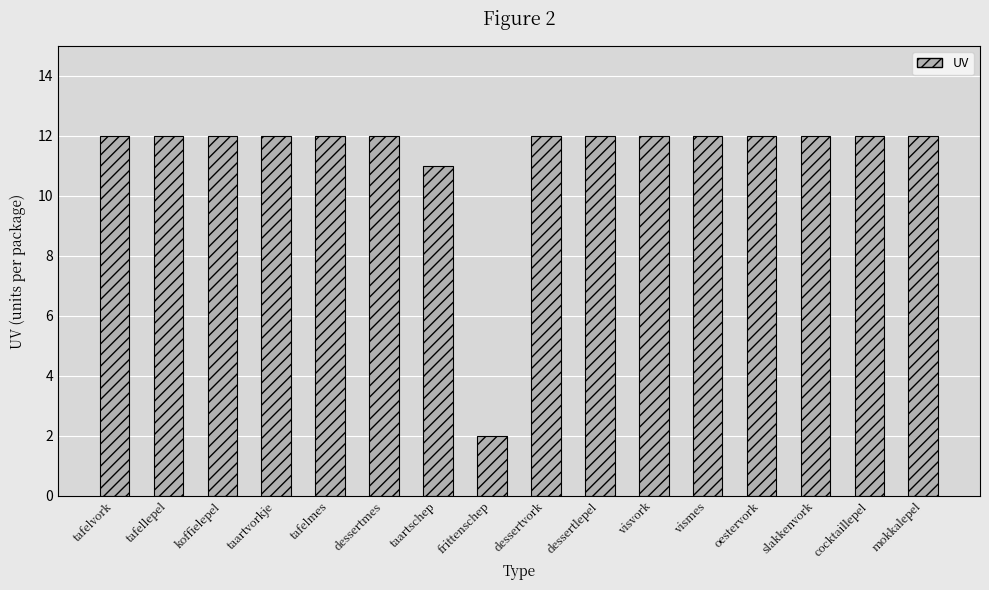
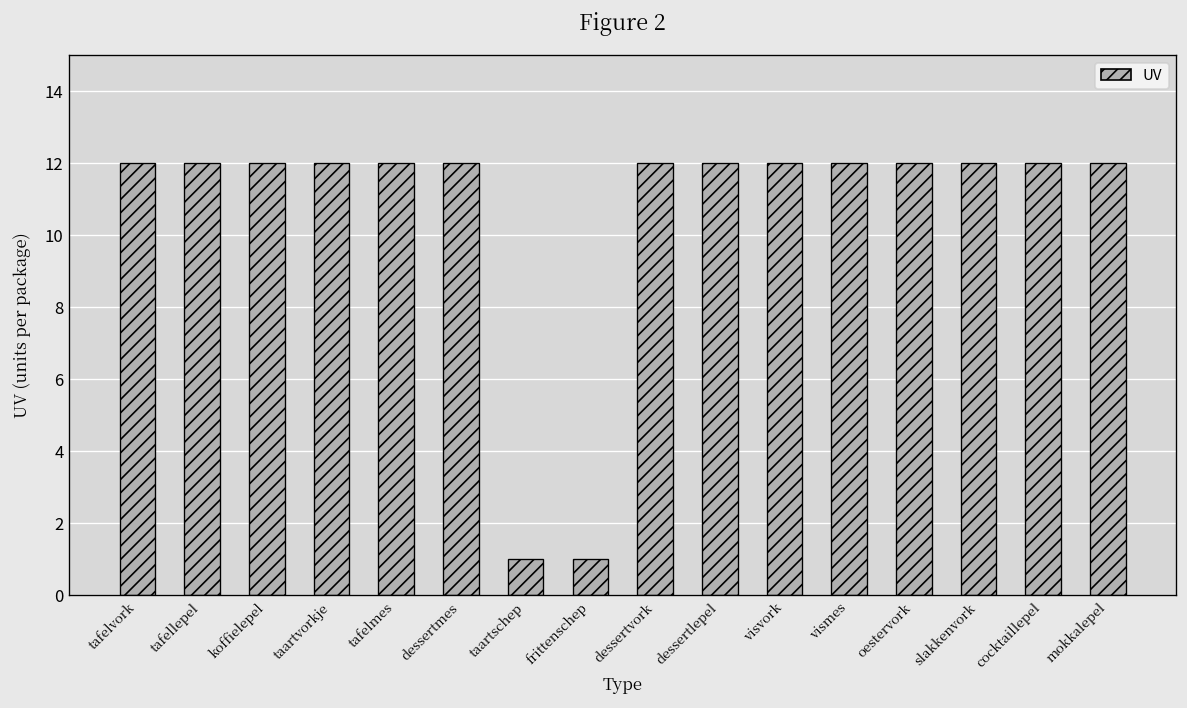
taartschep: 11 -> 1
frittenschep: 2 -> 1
